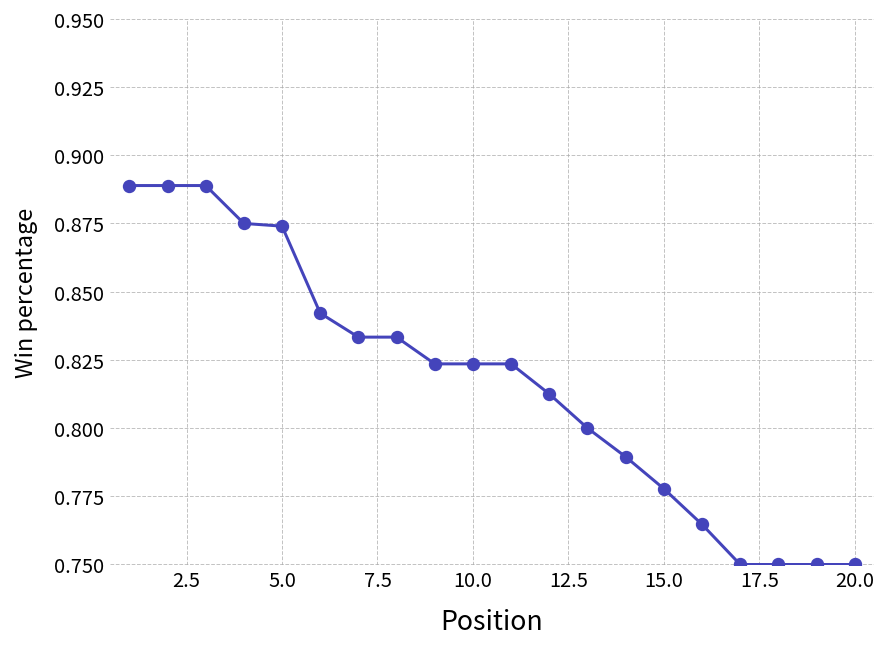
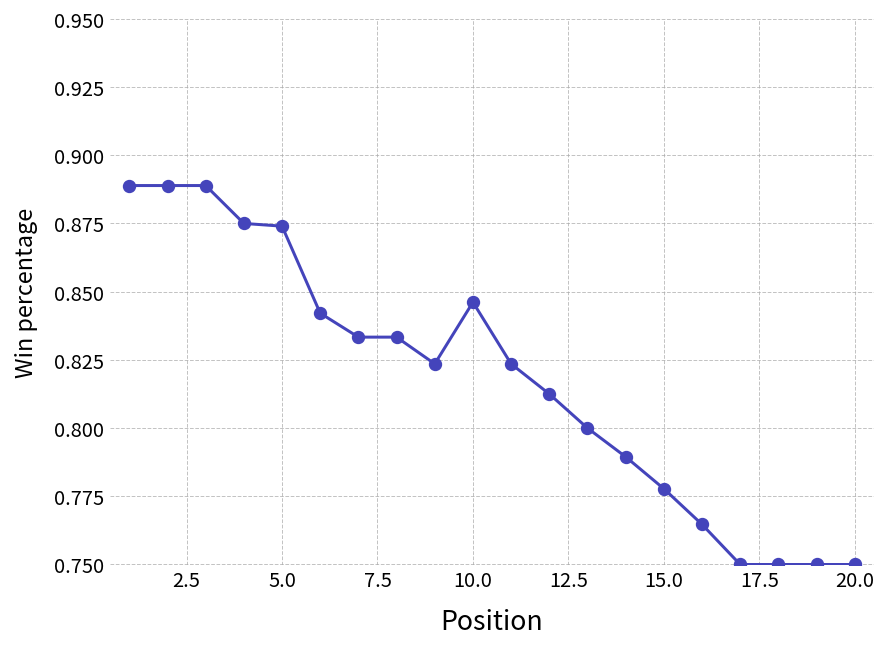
10.0: 0.824 -> 0.846
